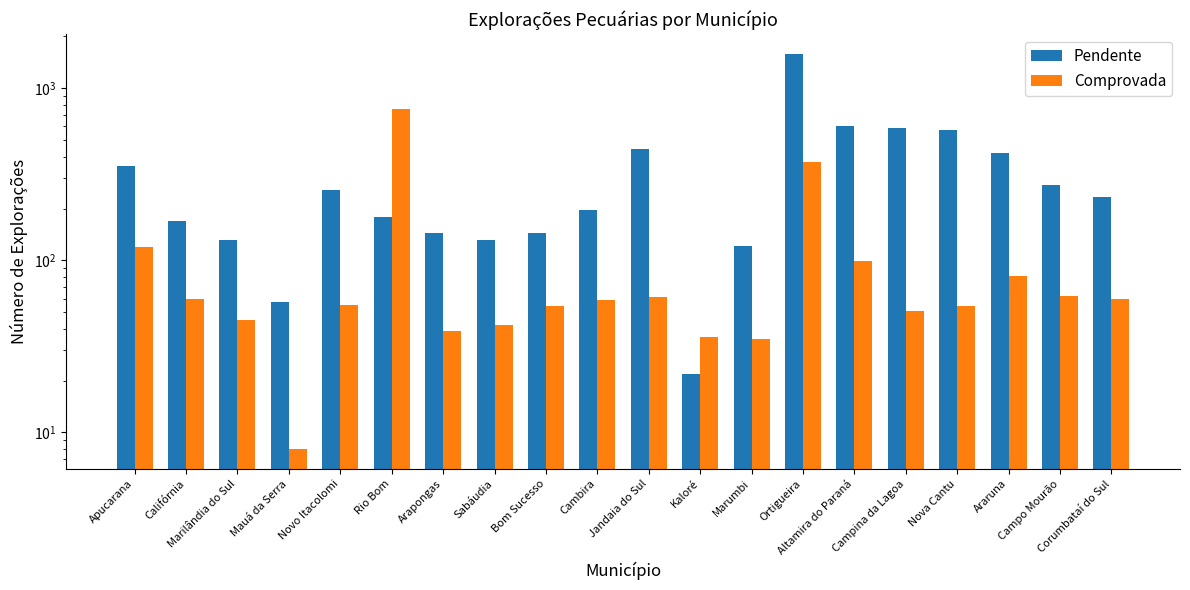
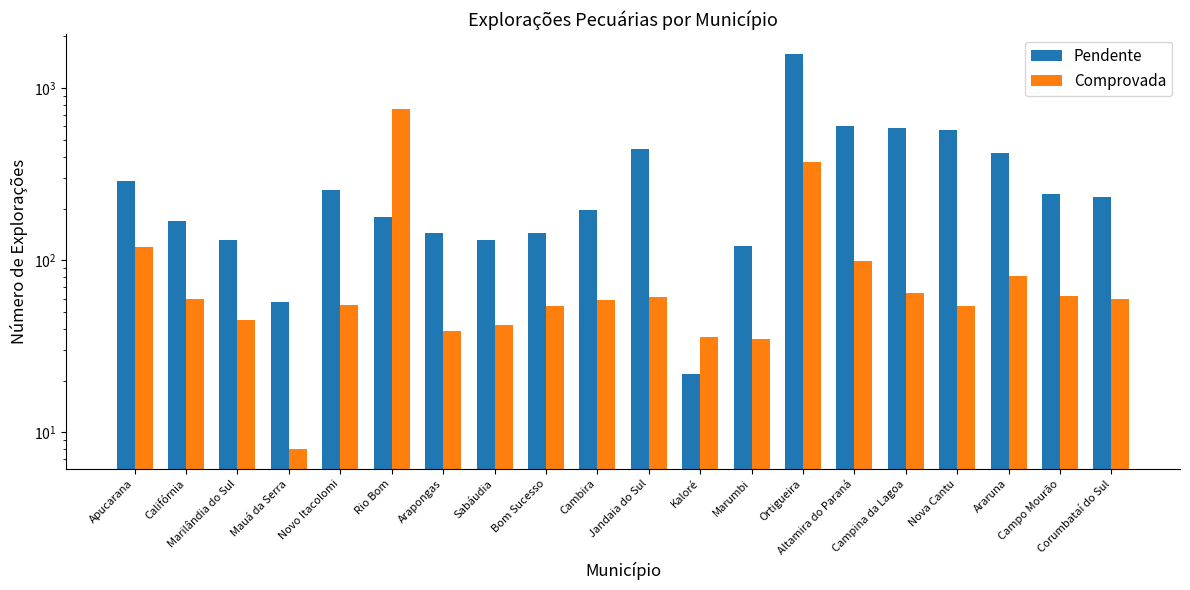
Pendente, Apucarana: 350 -> 290
Comprovada, Campina da Lagoa: 51 -> 65
Pendente, Campo Mourão: 270 -> 240
